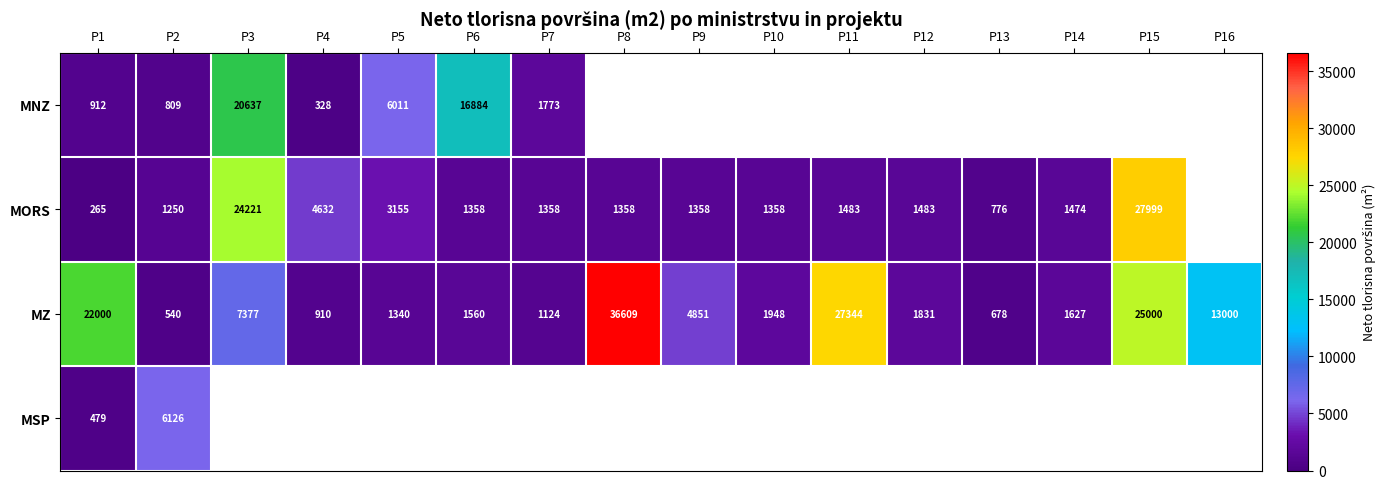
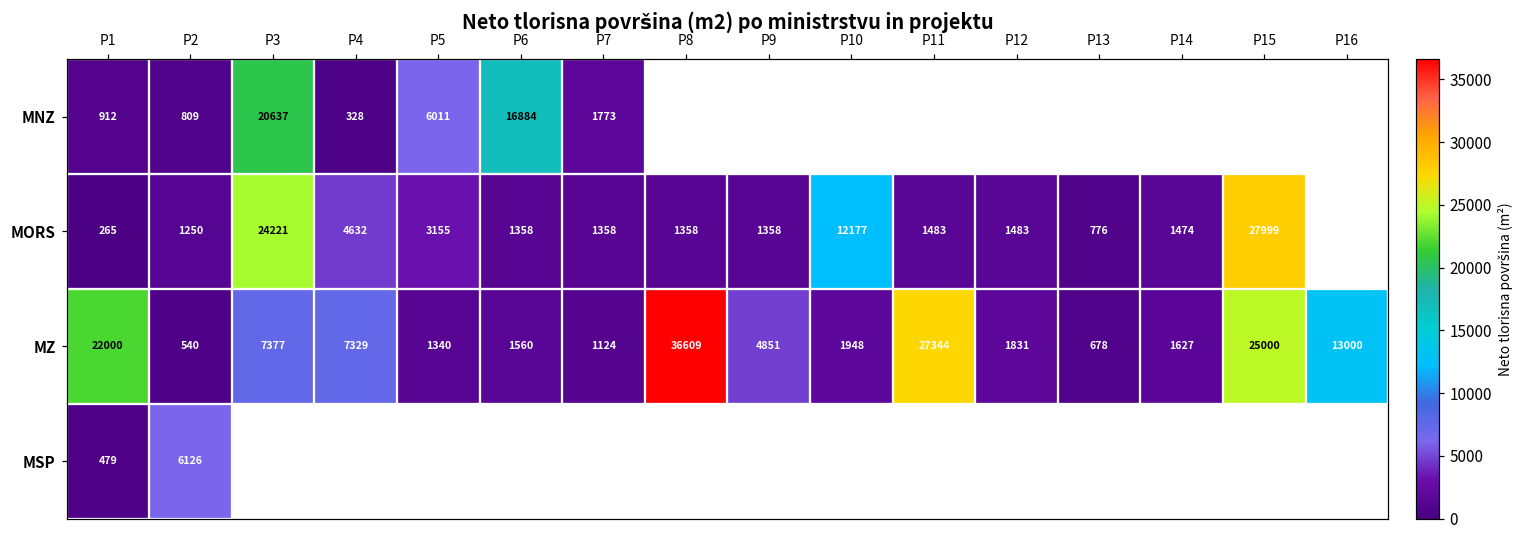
MORS, P10: 1358 -> 12177
MZ, P4: 910 -> 7329
